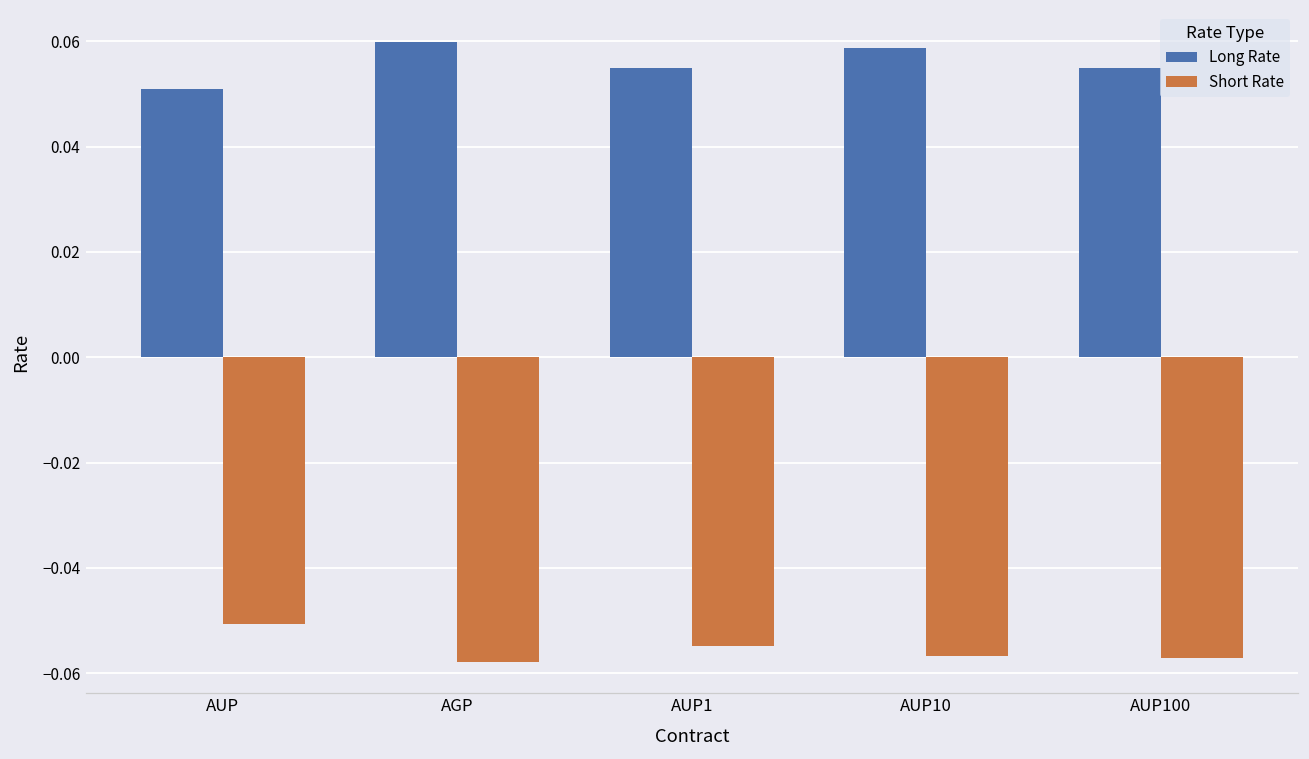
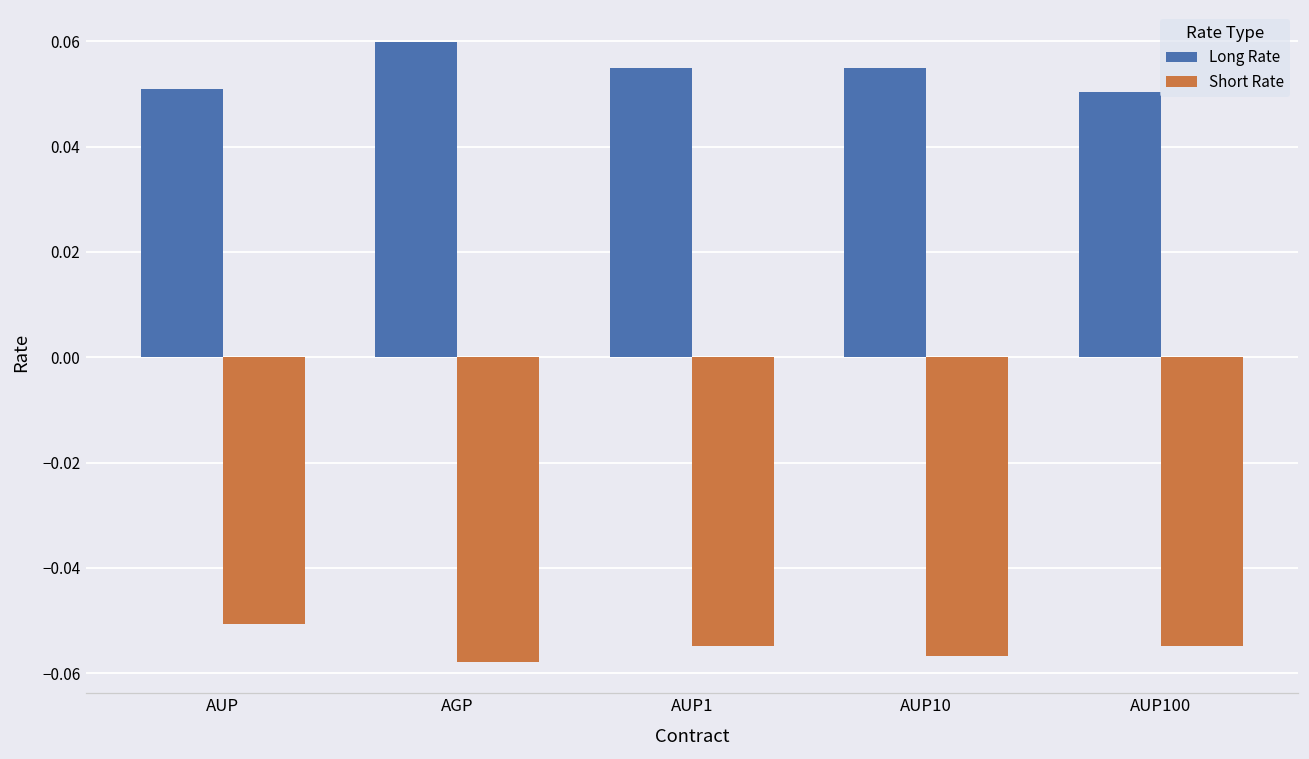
Long Rate, AUP10: 0.059 -> 0.055
Long Rate, AUP100: 0.055 -> 0.050
Short Rate, AUP100: -0.057 -> -0.055
